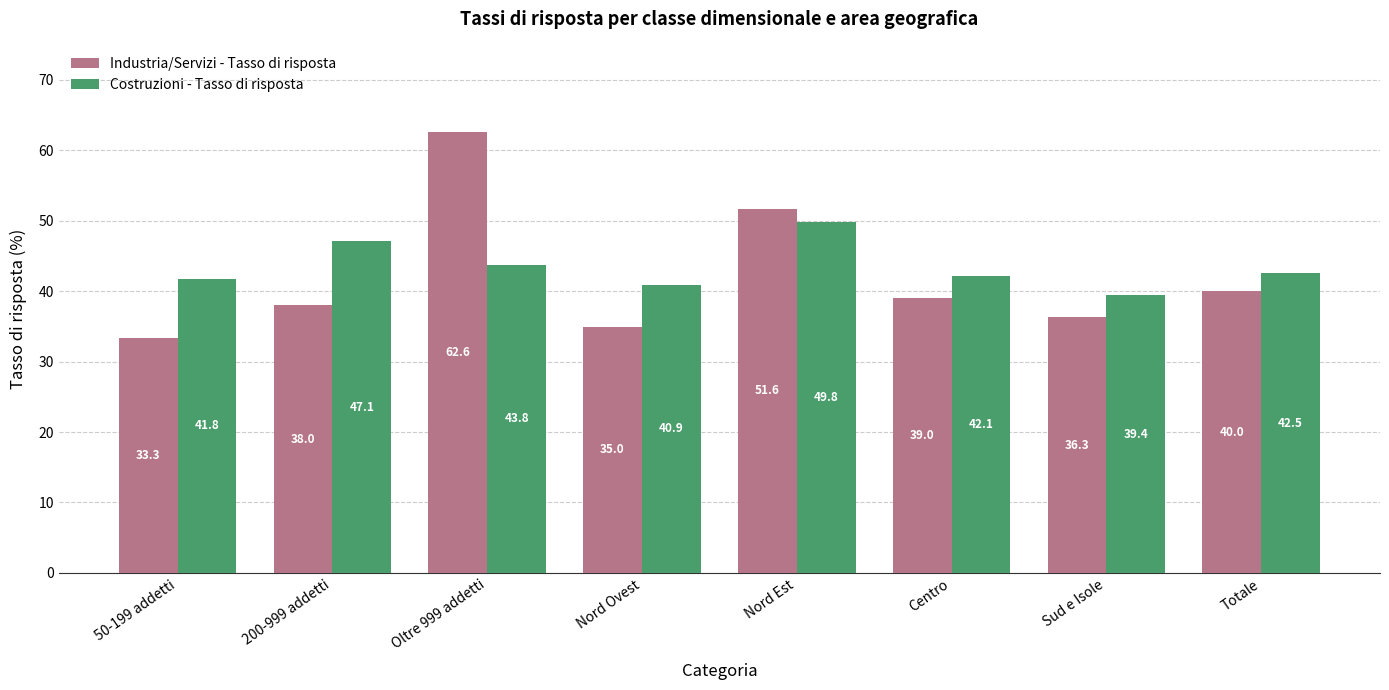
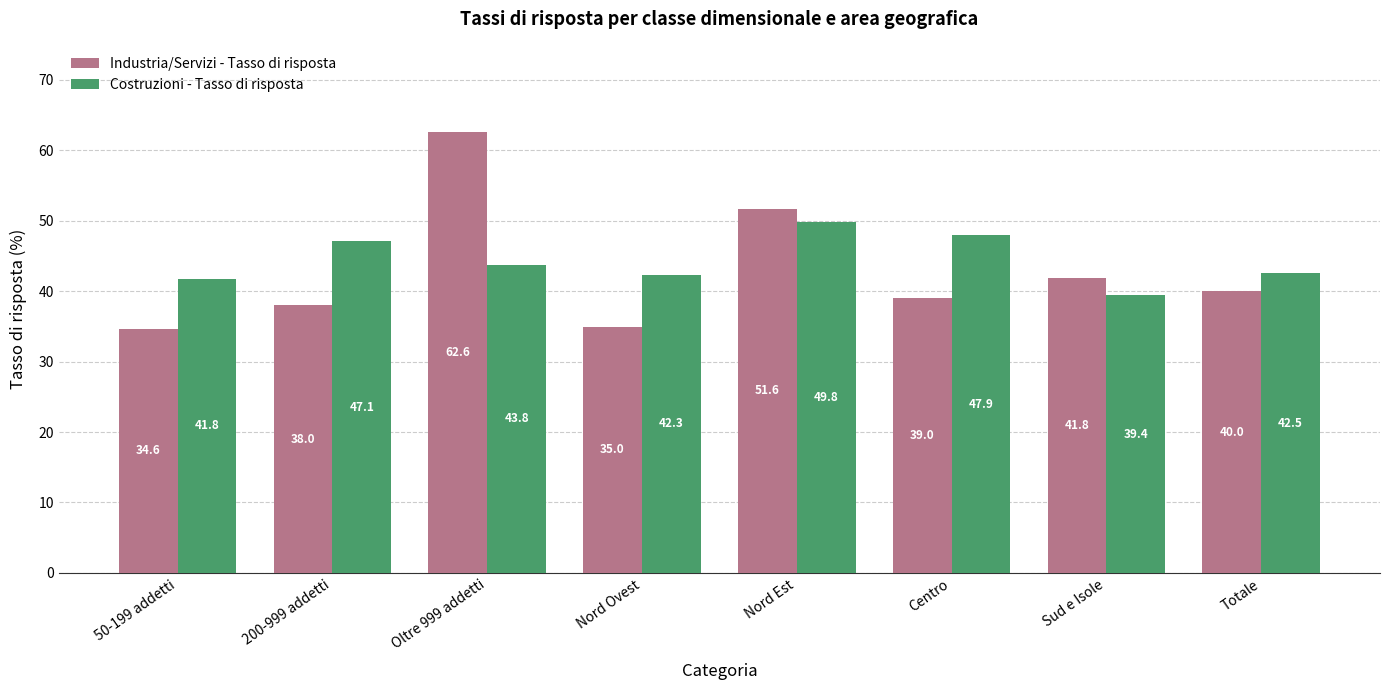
Industria/Servizi - Tasso di risposta, 50-199 addetti: 33.3 -> 34.6
Costruzioni - Tasso di risposta, Nord Ovest: 40.9 -> 42.3
Costruzioni - Tasso di risposta, Centro: 42.1 -> 47.9
Industria/Servizi - Tasso di risposta, Sud e Isole: 36.3 -> 41.8
